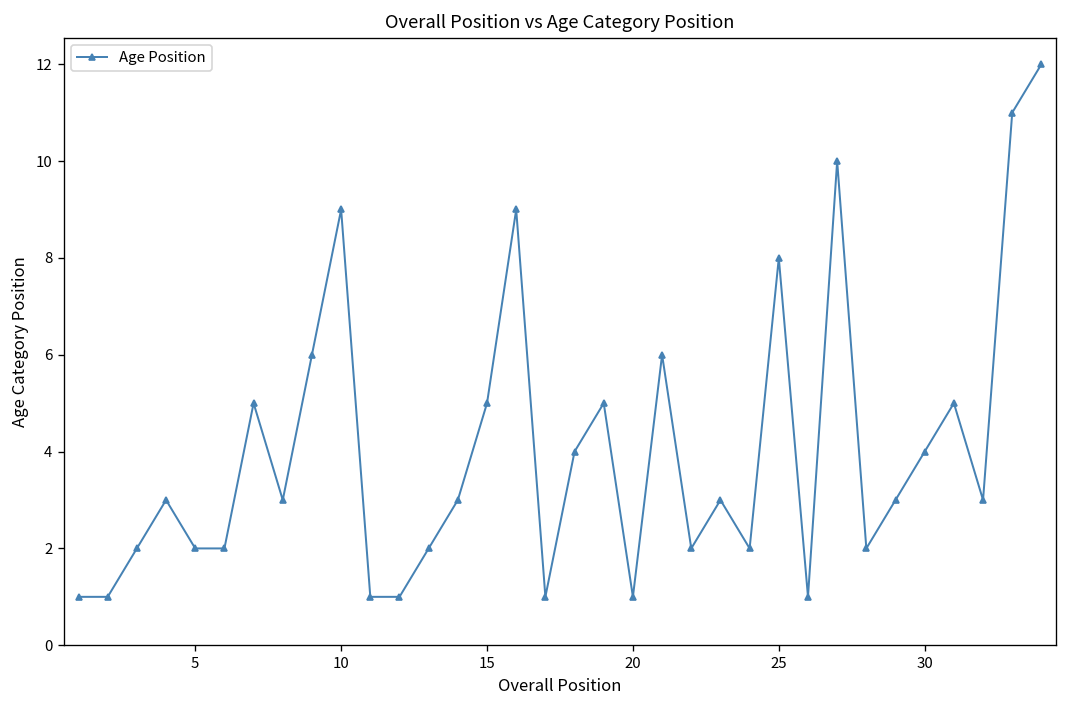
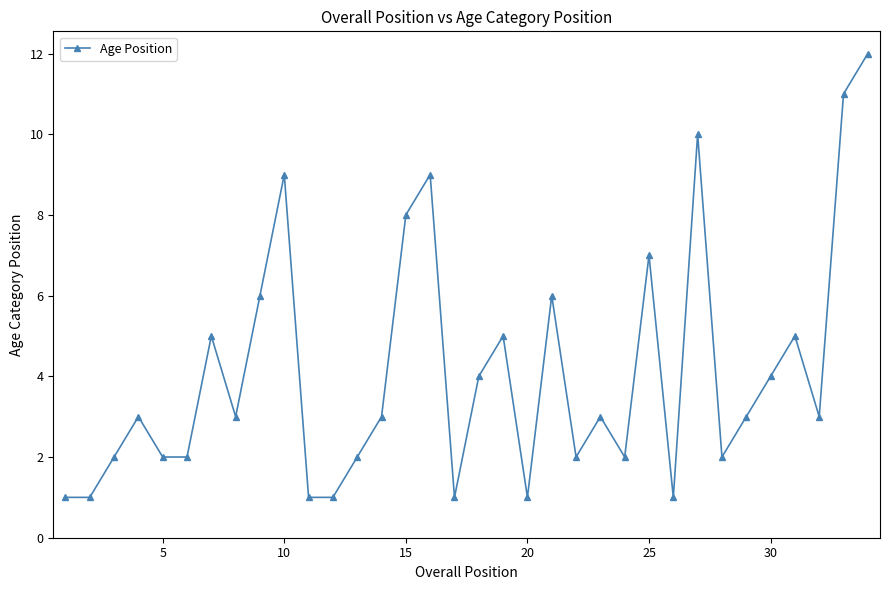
15: 5 -> 8
25: 8 -> 7
